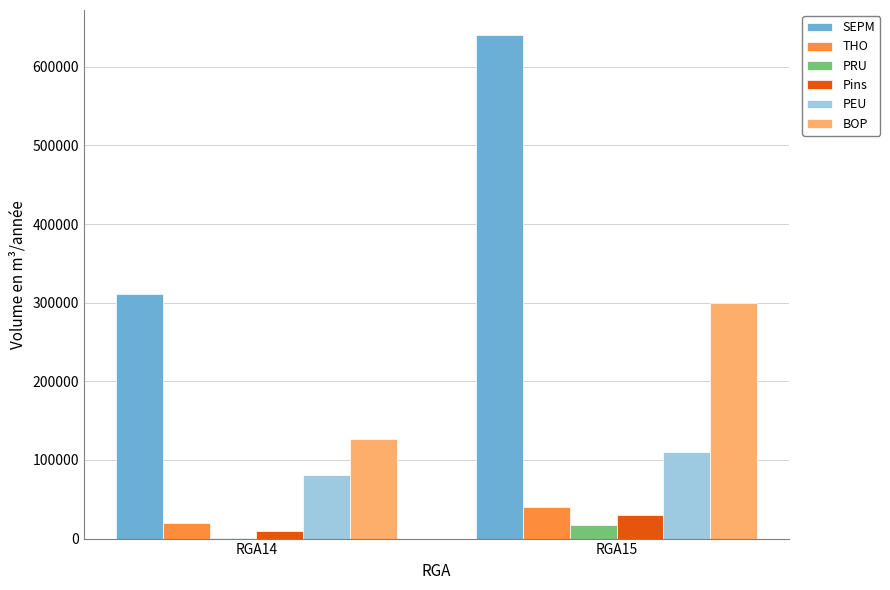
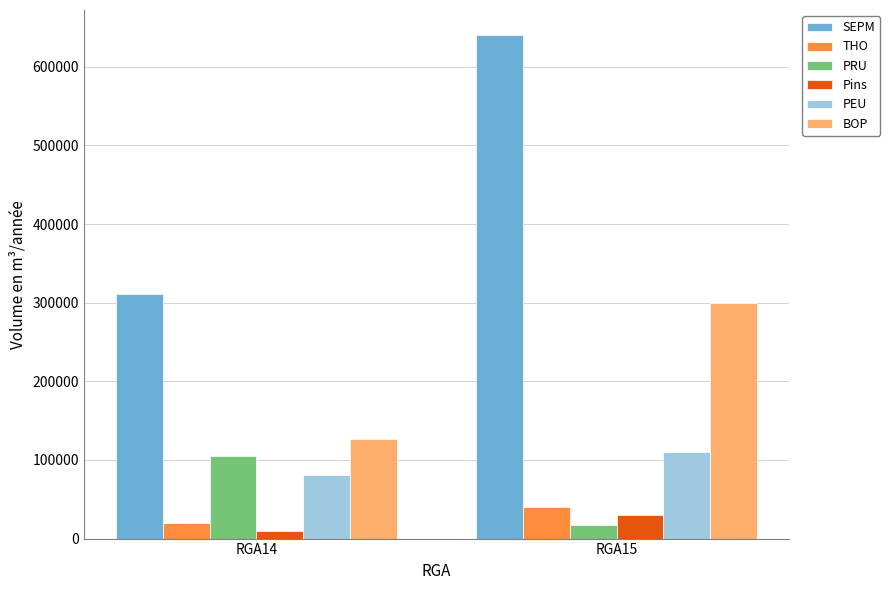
PRU, RGA14: 0 -> 100000
